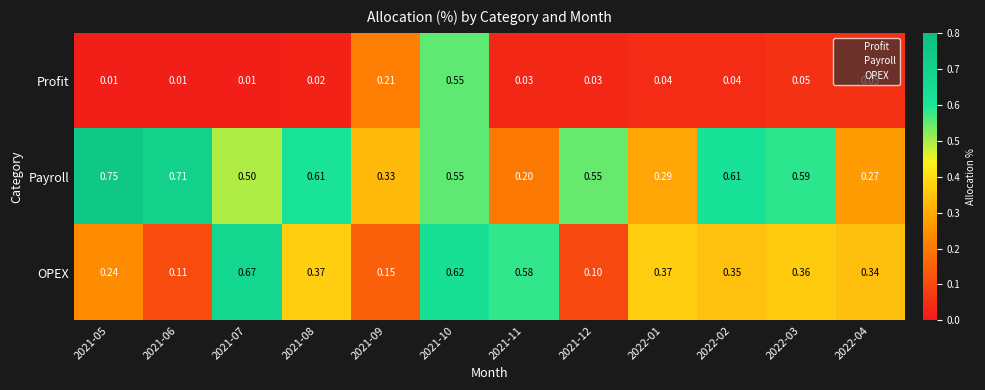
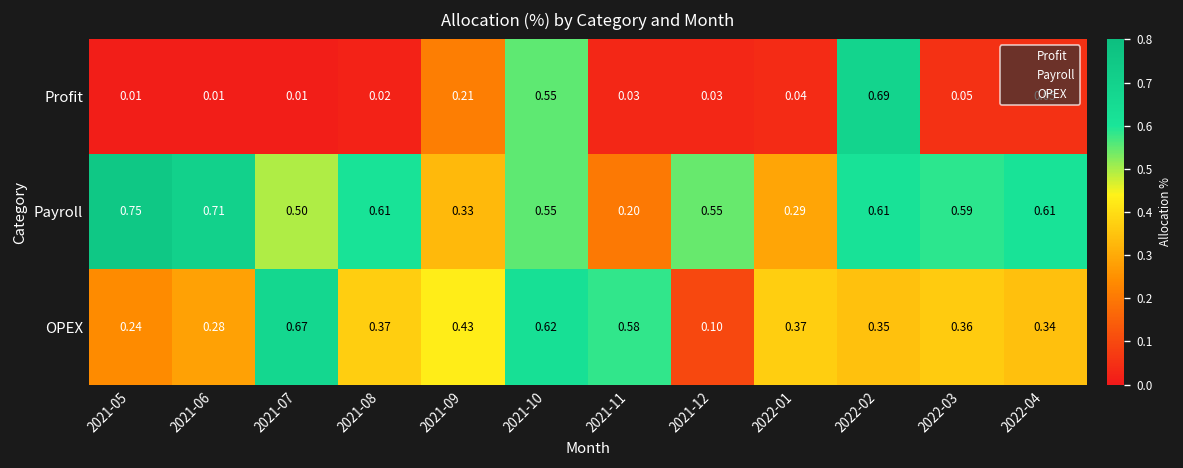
Profit, 2022-02: 0.04 -> 0.69
Payroll, 2022-04: 0.27 -> 0.61
OPEX, 2021-06: 0.11 -> 0.28
OPEX, 2021-09: 0.15 -> 0.43
